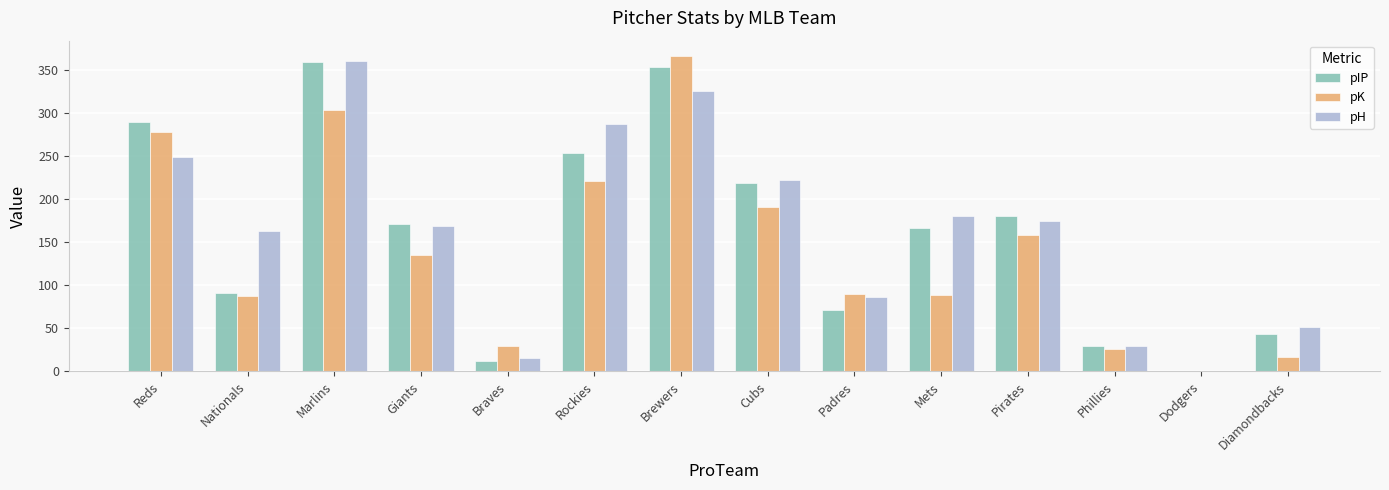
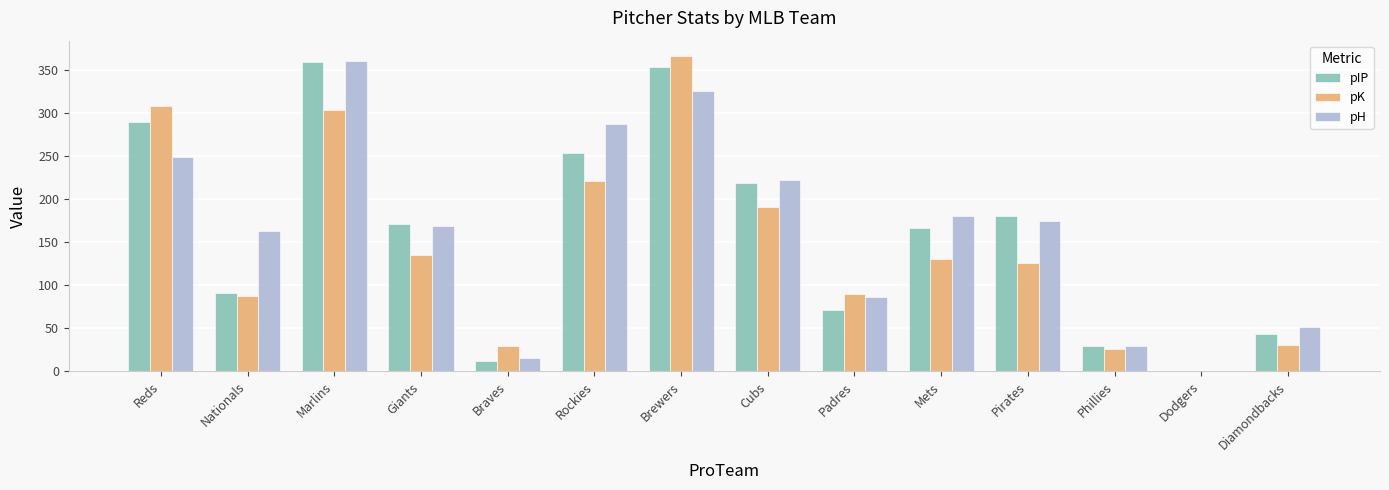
pK, Reds: 280 -> 310
pK, Mets: 90 -> 130
pK, Pirates: 160 -> 130
pK, Diamondbacks: 20 -> 30
